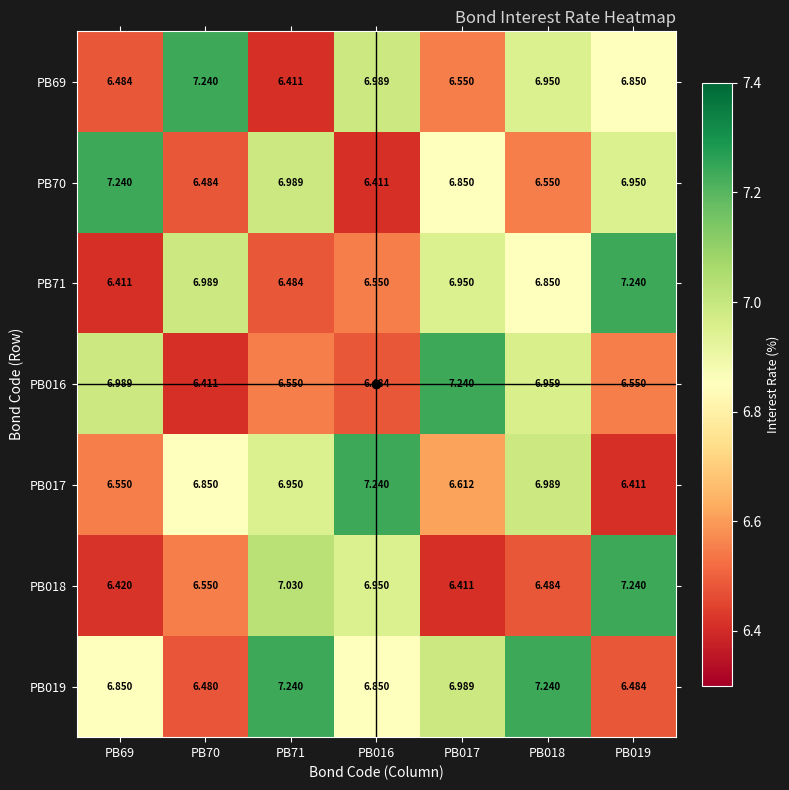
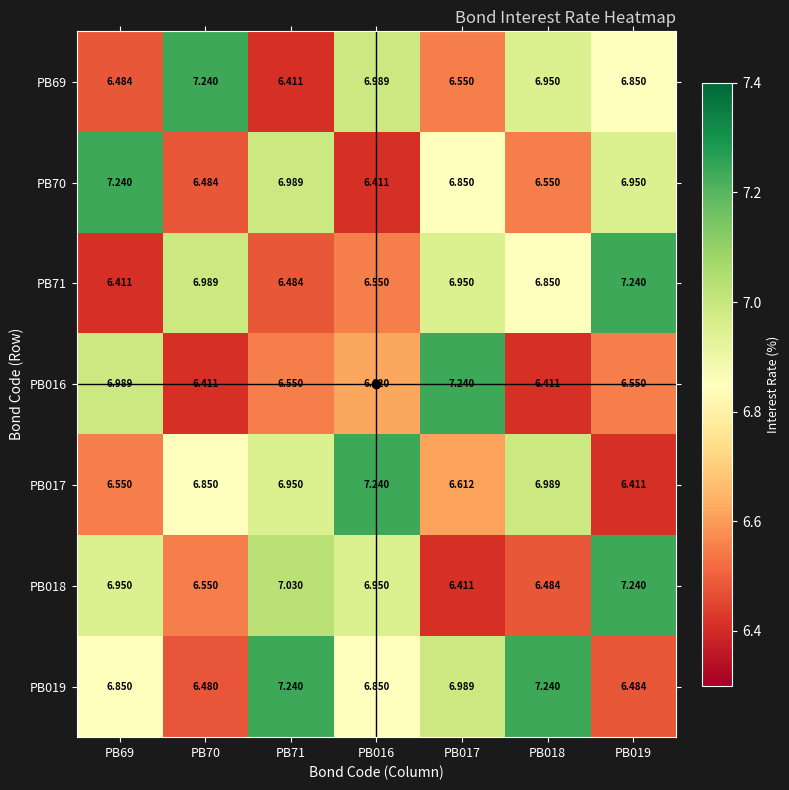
PB016, PB016: 6.484 -> 6.620
PB016, PB018: 6.959 -> 6.411
PB018, PB69: 6.420 -> 6.950
